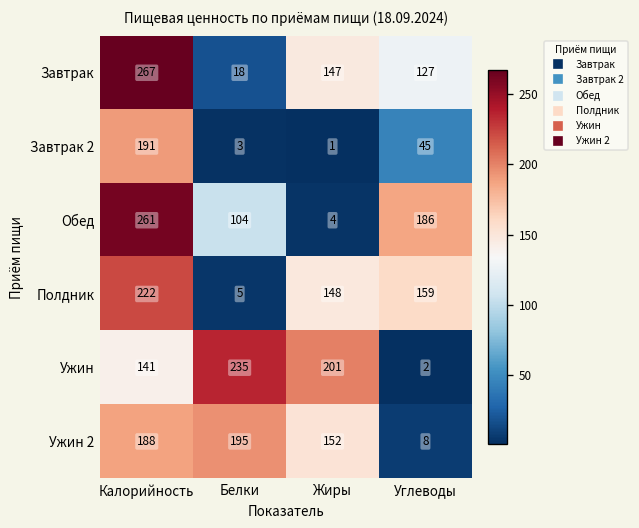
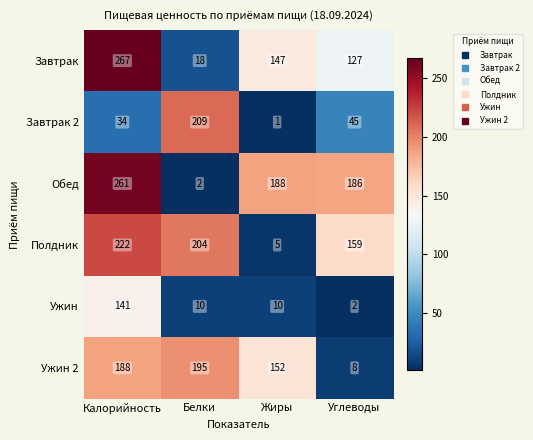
Завтрак 2, Калорийность: 191 -> 34
Завтрак 2, Белки: 3 -> 209
Обед, Белки: 104 -> 2
Обед, Жиры: 4 -> 188
Полдник, Белки: 5 -> 204
Полдник, Жиры: 148 -> 5
Ужин, Белки: 235 -> 10
Ужин, Жиры: 201 -> 10
